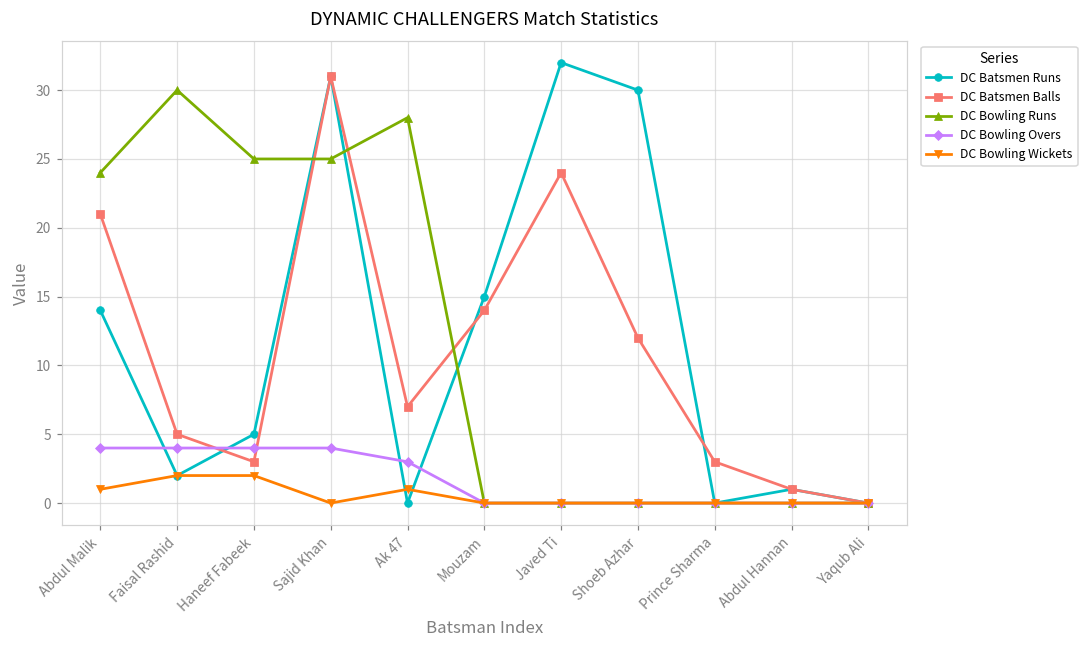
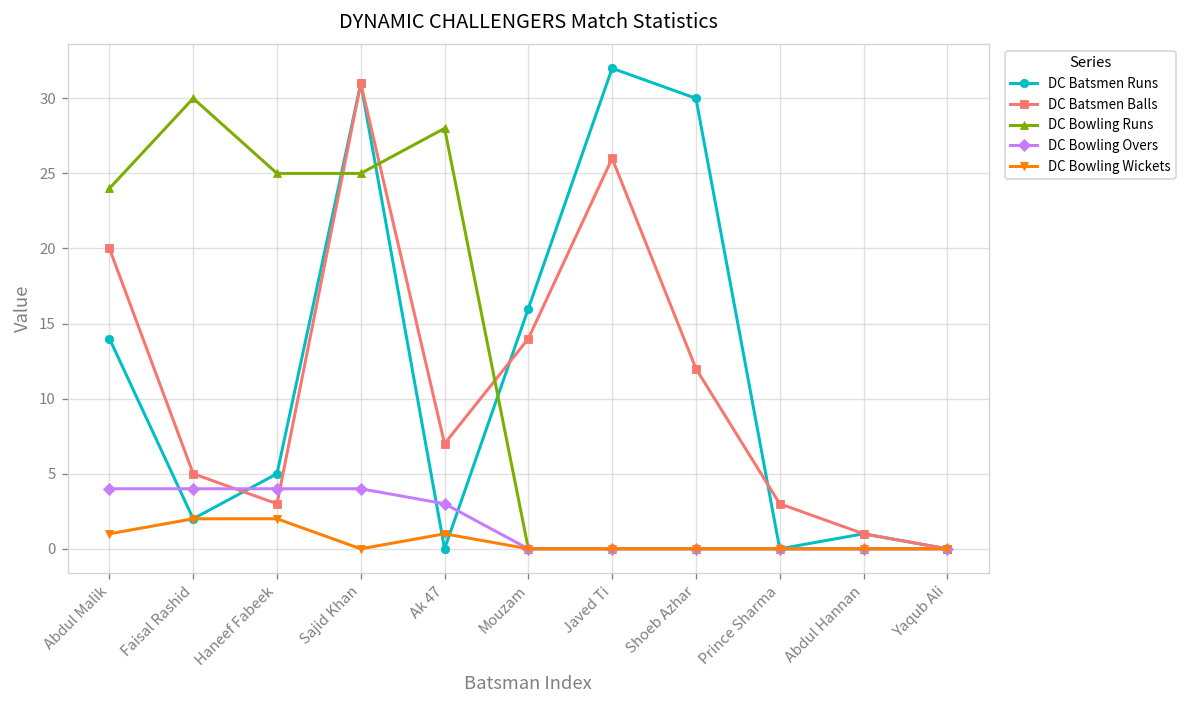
DC Batsmen Balls, Abdul Malik: 21 -> 20
DC Batsmen Runs, Mouzam: 15 -> 16
DC Batsmen Balls, Javed Ti: 24 -> 26
